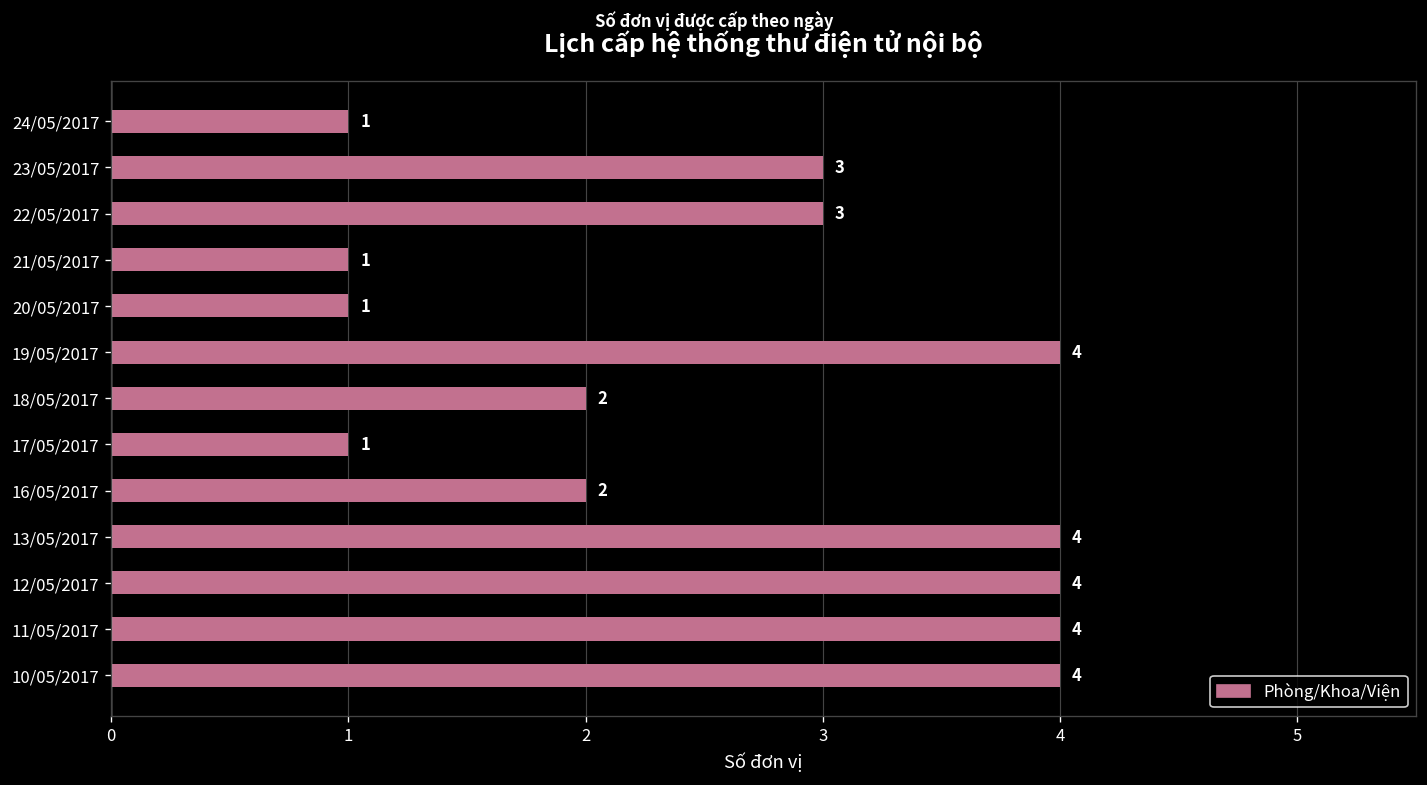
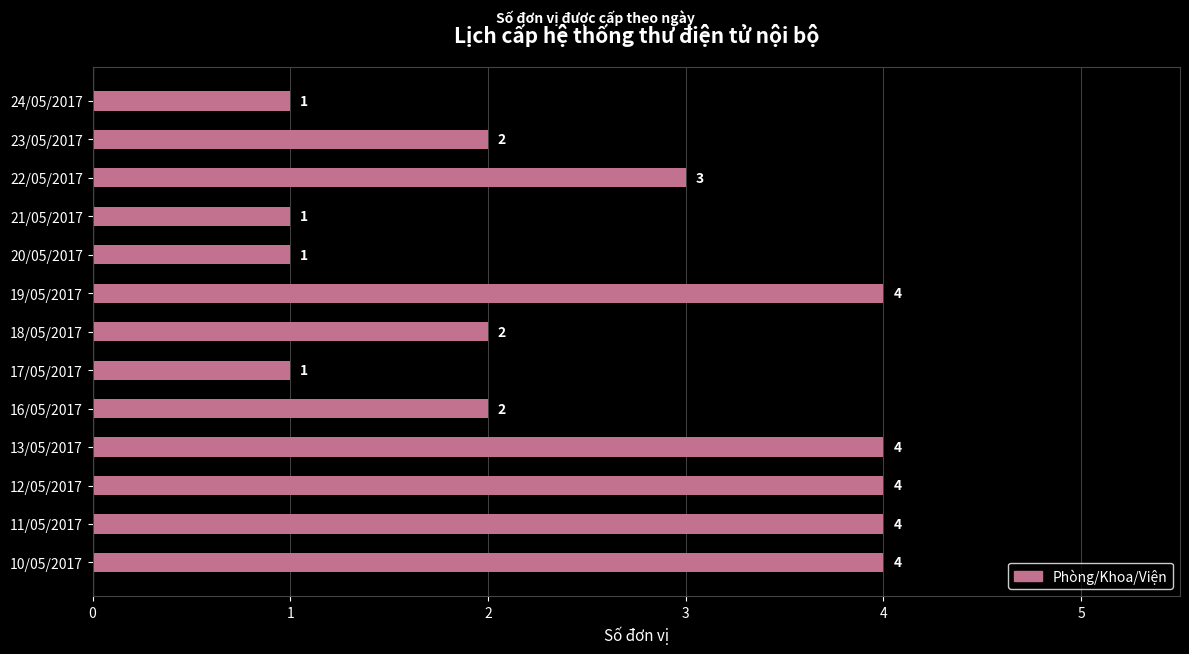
23/05/2017: 3 -> 2
